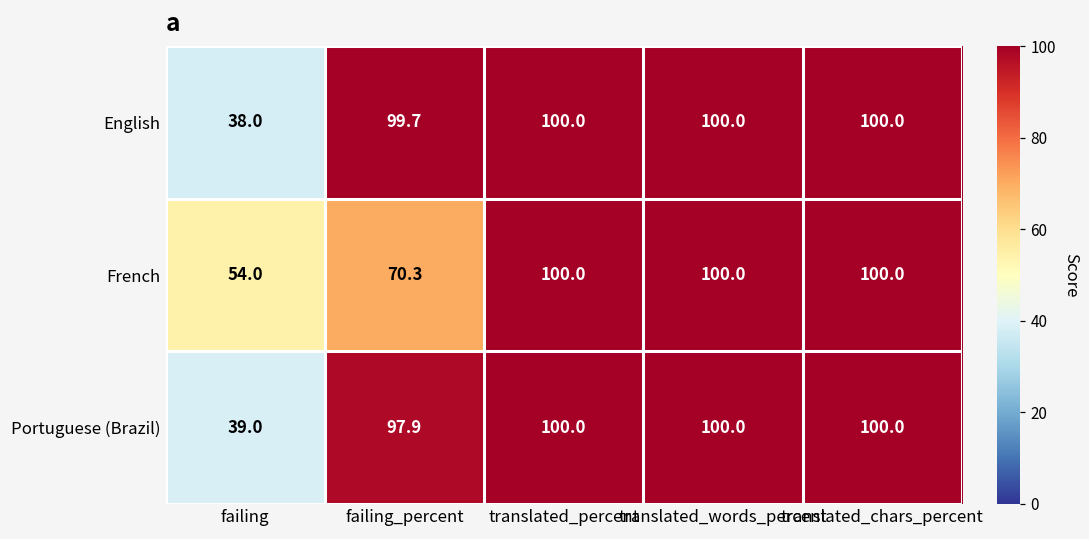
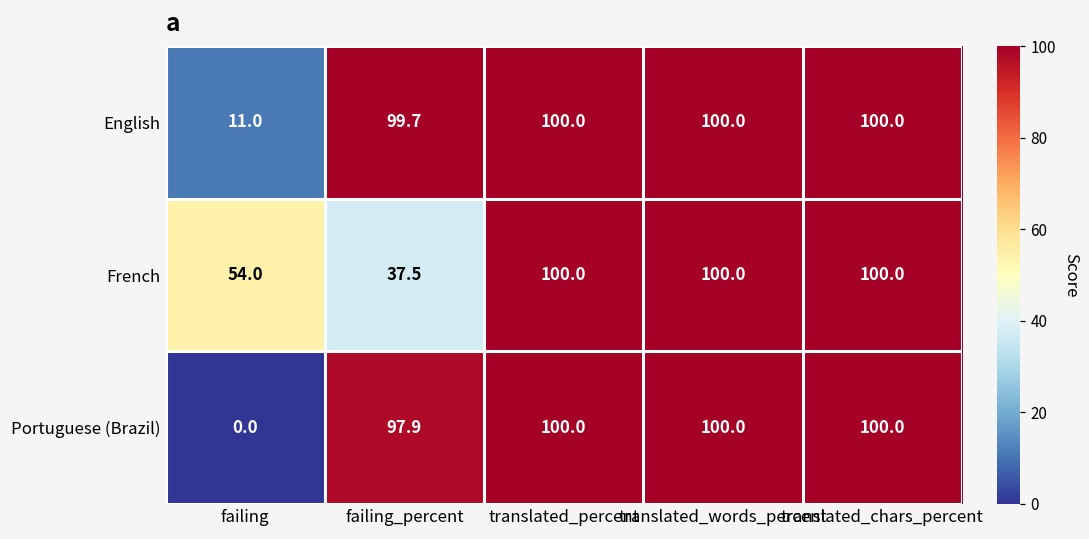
English, failing: 38.0 -> 11.0
French, failing_percent: 70.3 -> 37.5
Portuguese (Brazil), failing: 39.0 -> 0.0
